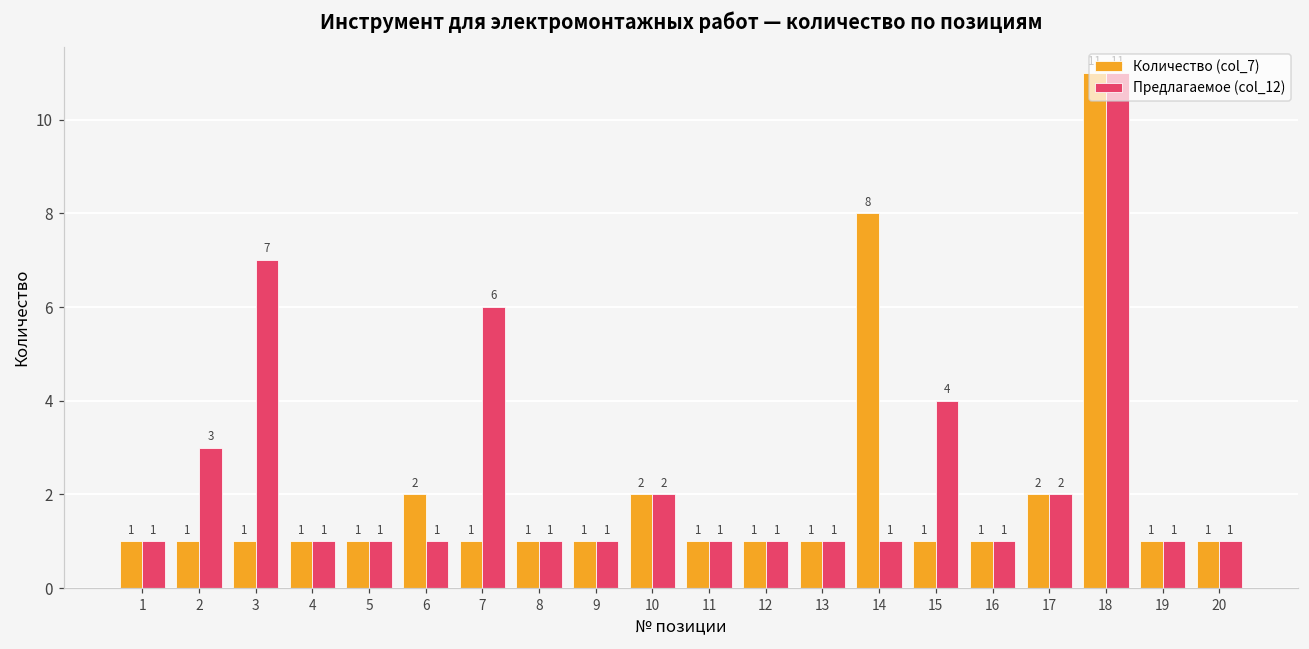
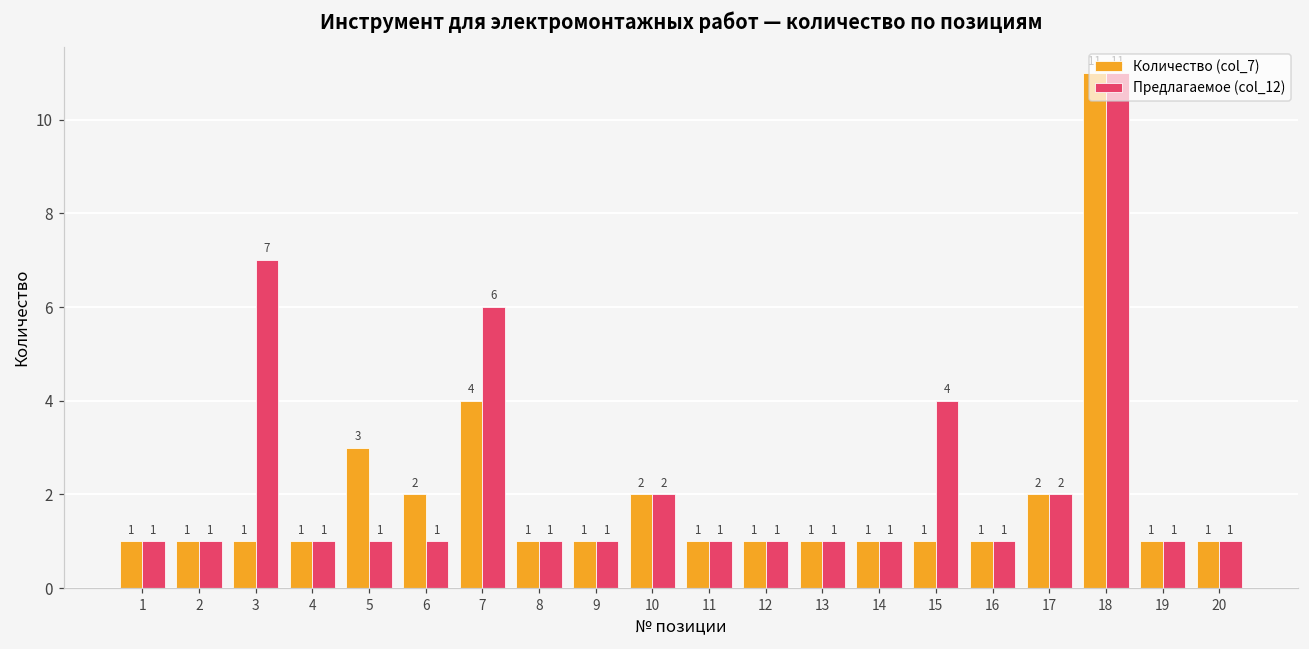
Предлагаемое (col_12), 2: 3 -> 1
Количество (col_7), 5: 1 -> 3
Количество (col_7), 7: 1 -> 4
Количество (col_7), 14: 8 -> 1
